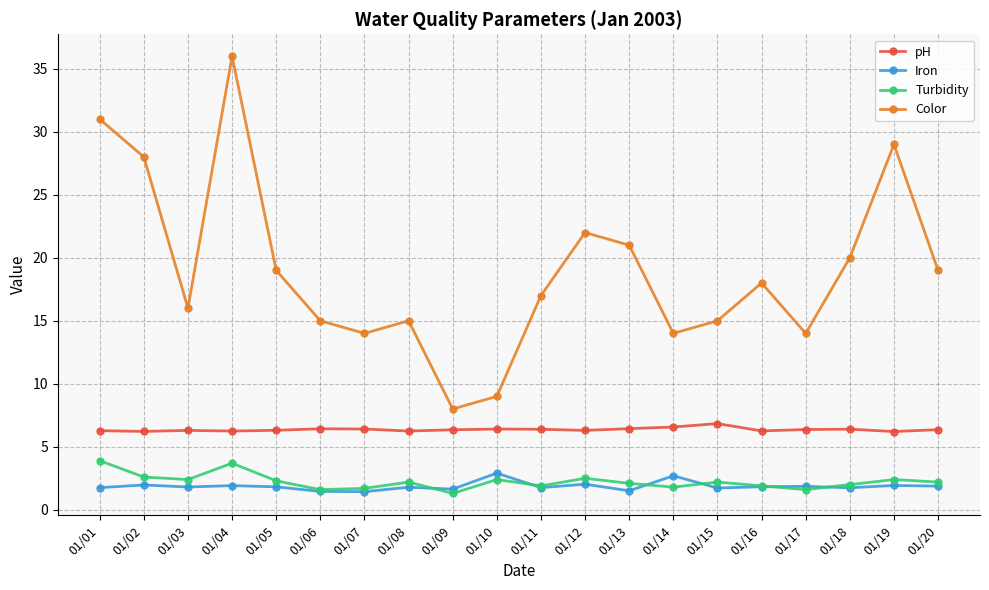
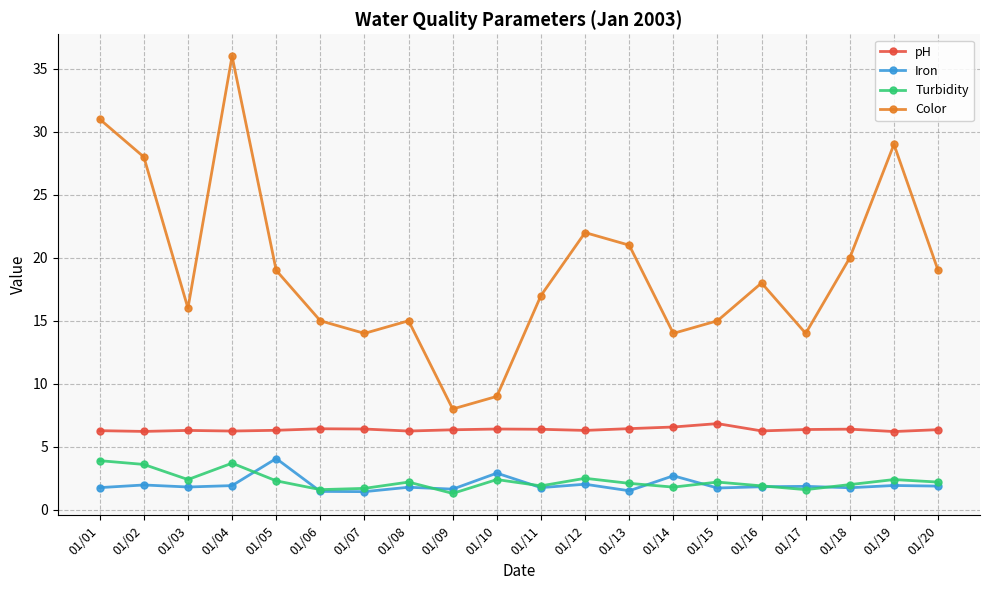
Turbidity, 01/02: 2.6 -> 3.6
Iron, 01/05: 1.8 -> 4.1
